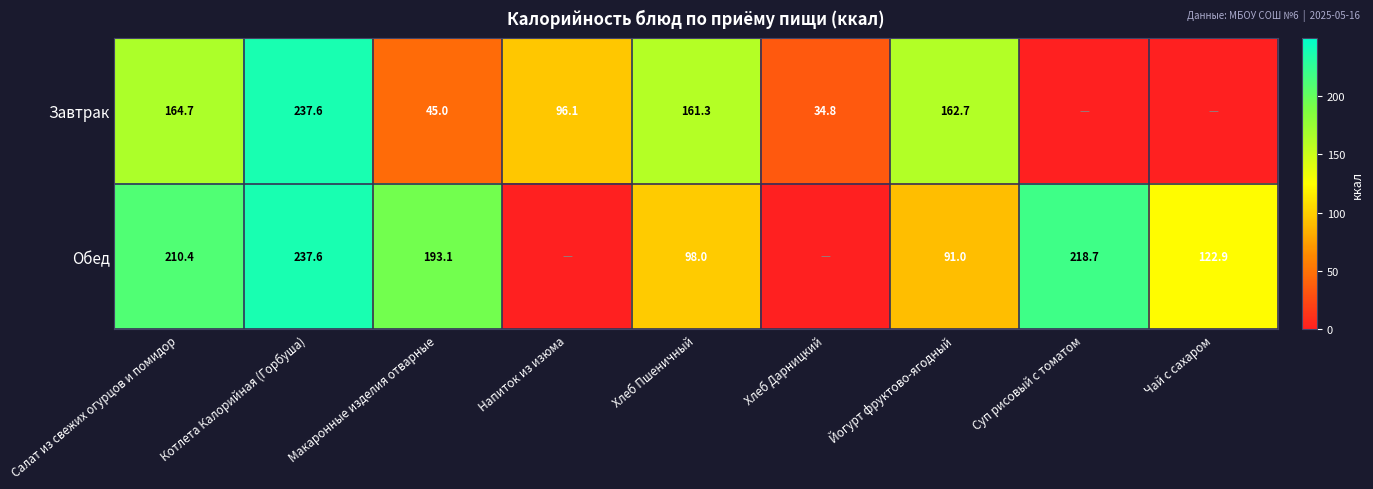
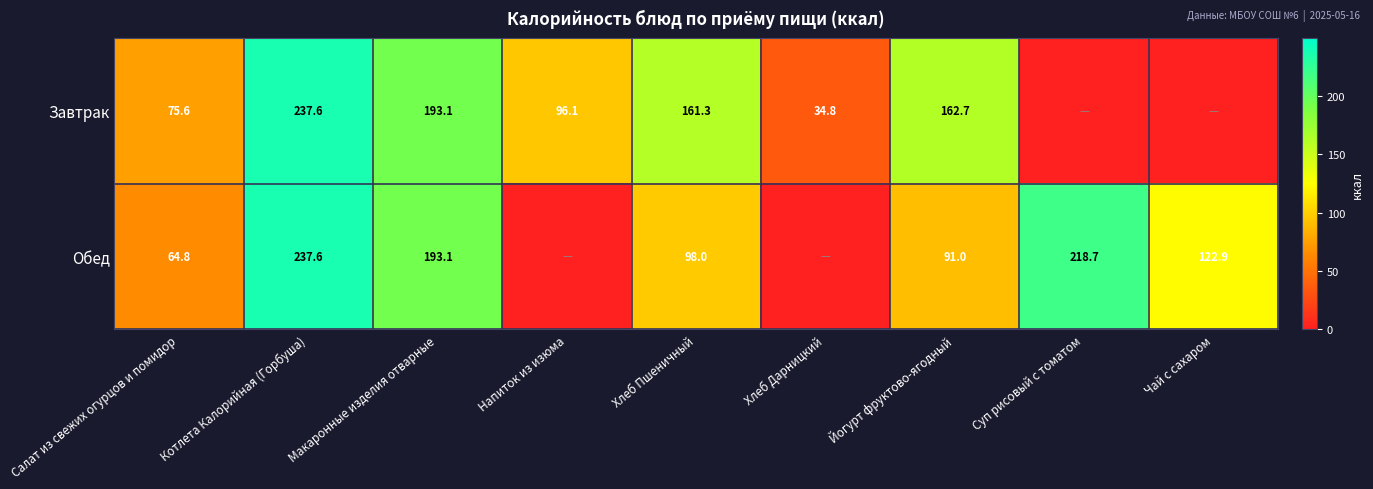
Завтрак, Салат из свежих огурцов и помидор: 164.7 -> 75.6
Завтрак, Макаронные изделия отварные: 45.0 -> 193.1
Обед, Салат из свежих огурцов и помидор: 210.4 -> 64.8
